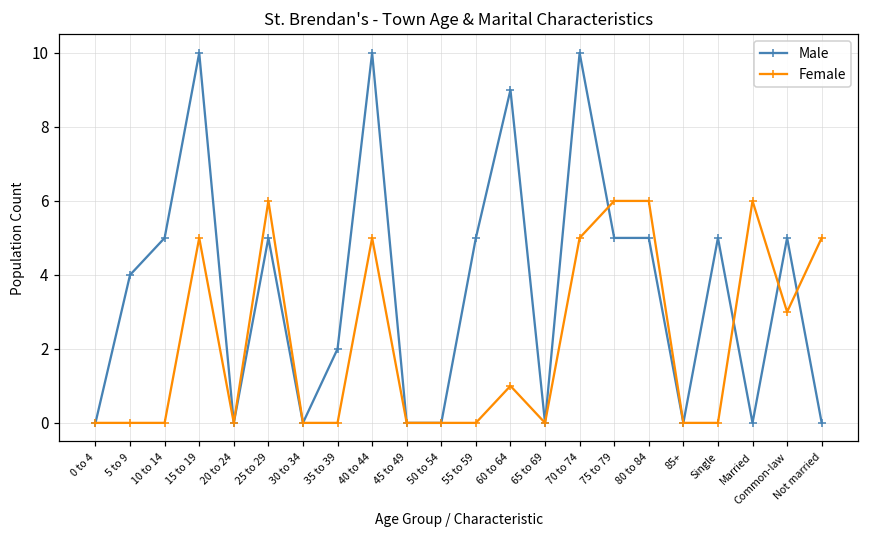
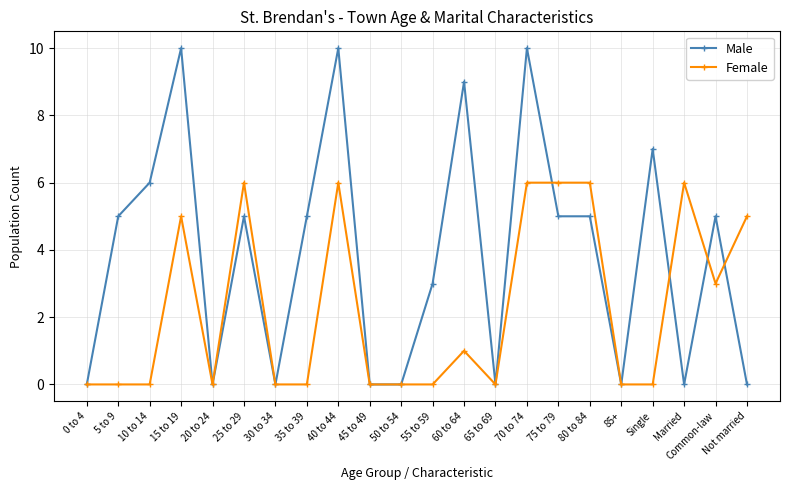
Male, 5 to 9: 4 -> 5
Male, 10 to 14: 5 -> 6
Male, 35 to 39: 2 -> 5
Female, 40 to 44: 5 -> 6
Male, 55 to 59: 5 -> 3
Female, 70 to 74: 5 -> 6
Male, Single: 5 -> 7
